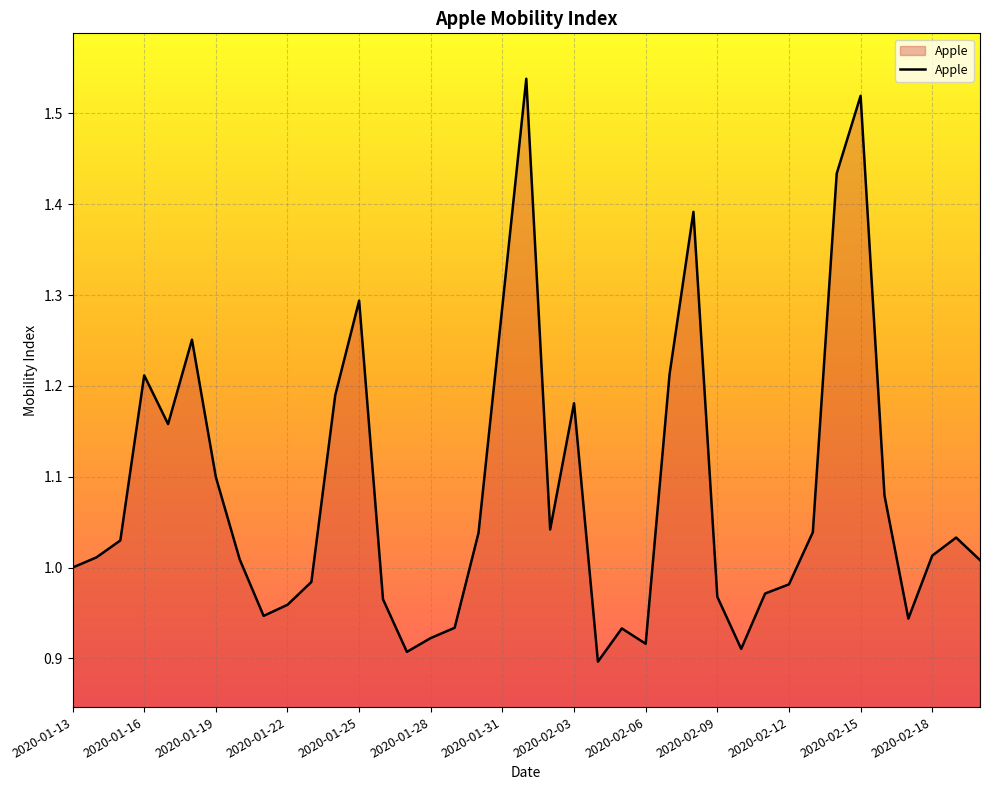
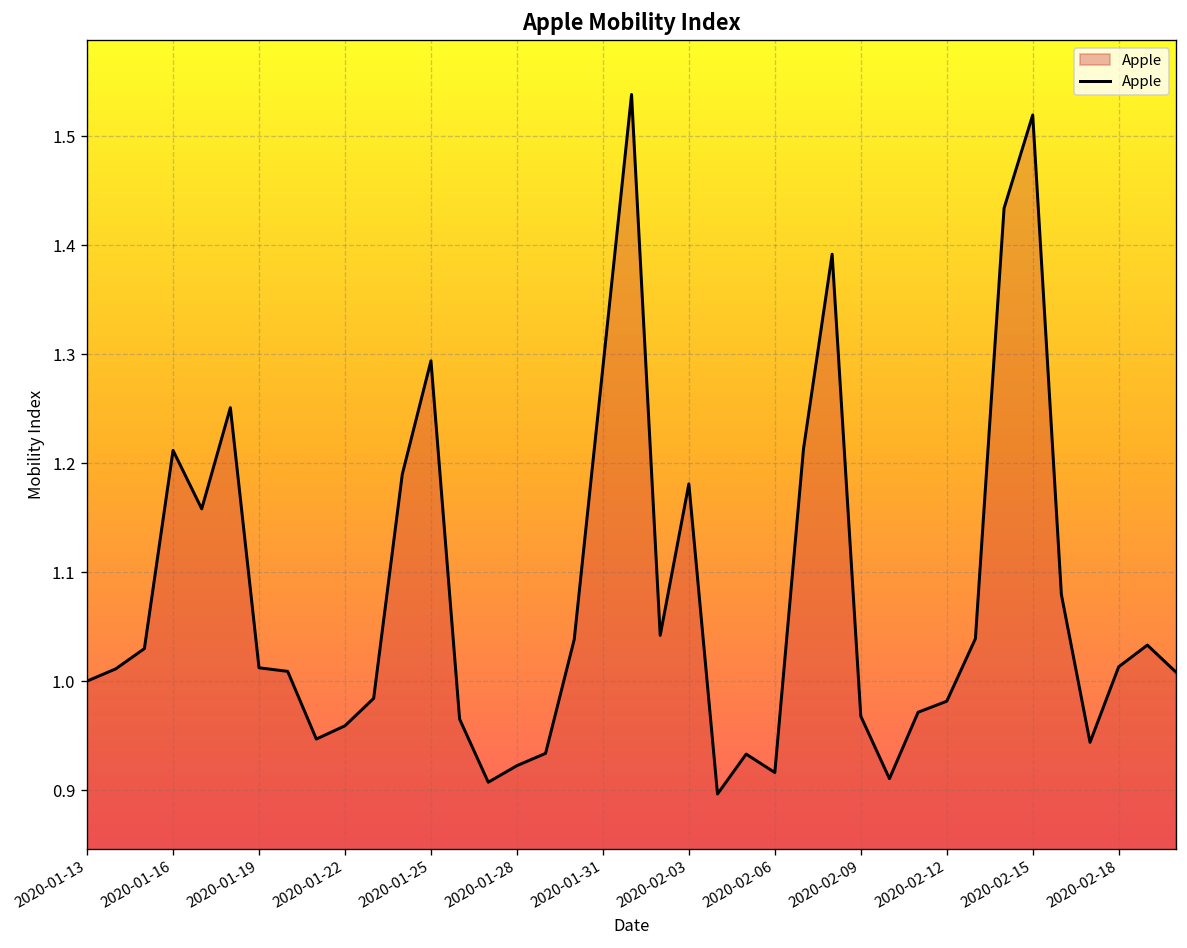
2020-01-19: 1.10 -> 1.01
